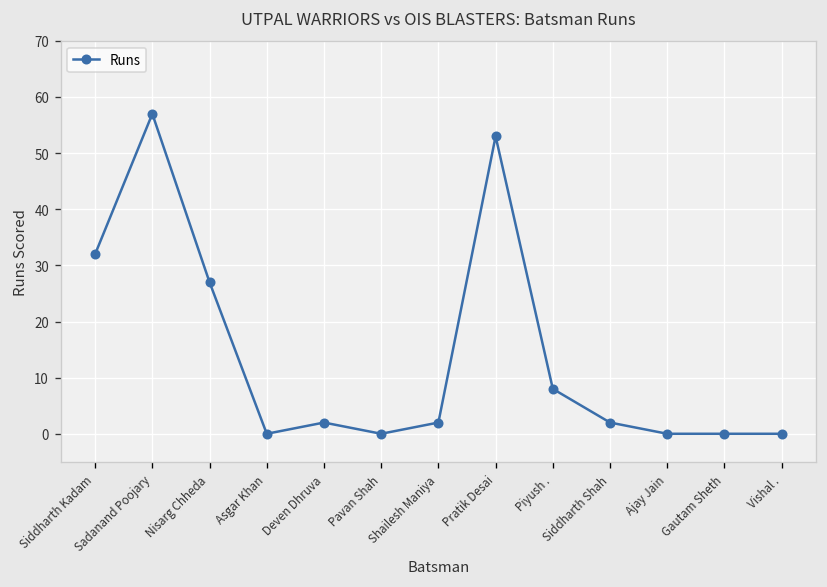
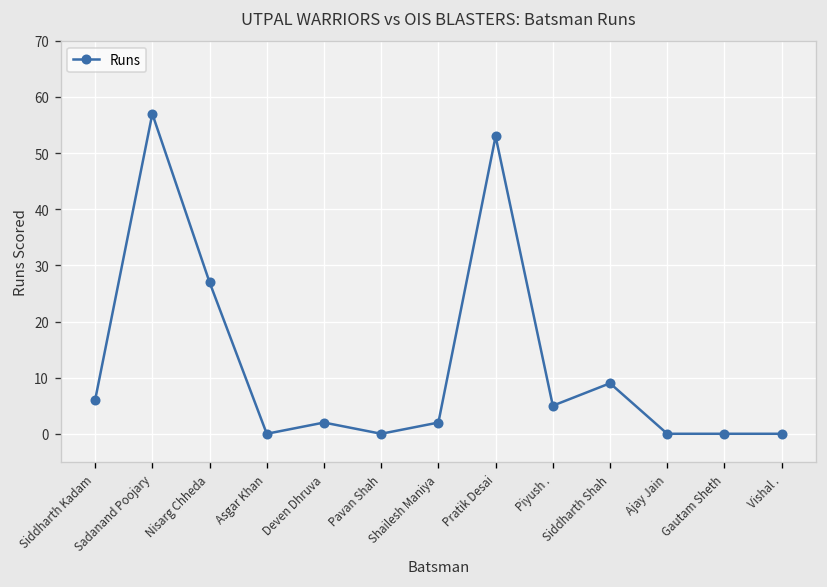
Siddharth Kadam: 32 -> 6
Piyush .: 8 -> 5
Siddharth Shah: 2 -> 9
